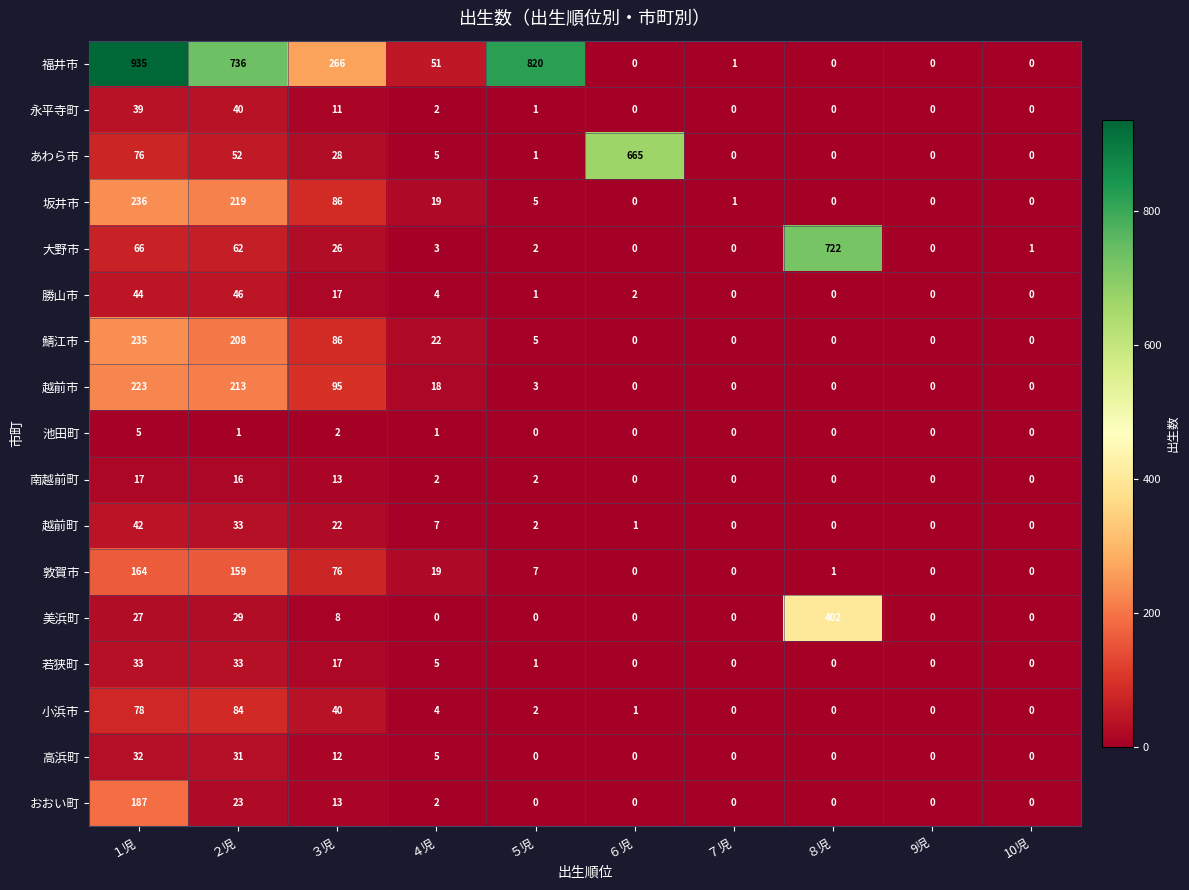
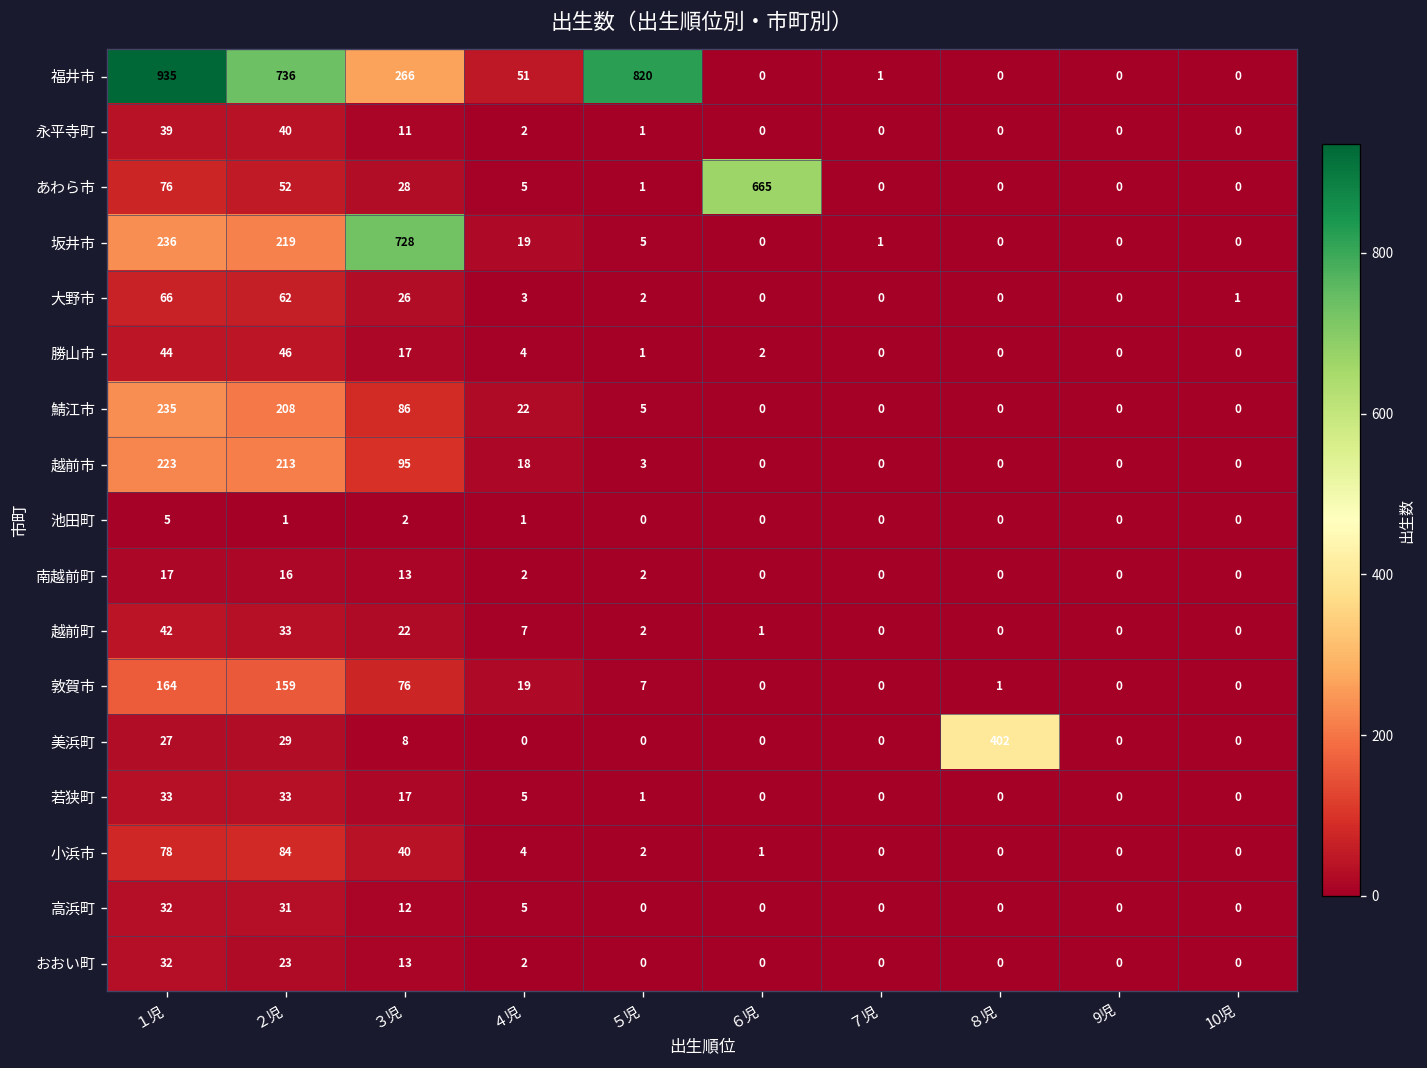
坂井市, ３児: 86 -> 728
大野市, ８児: 722 -> 0
おおい町, １児: 187 -> 32
